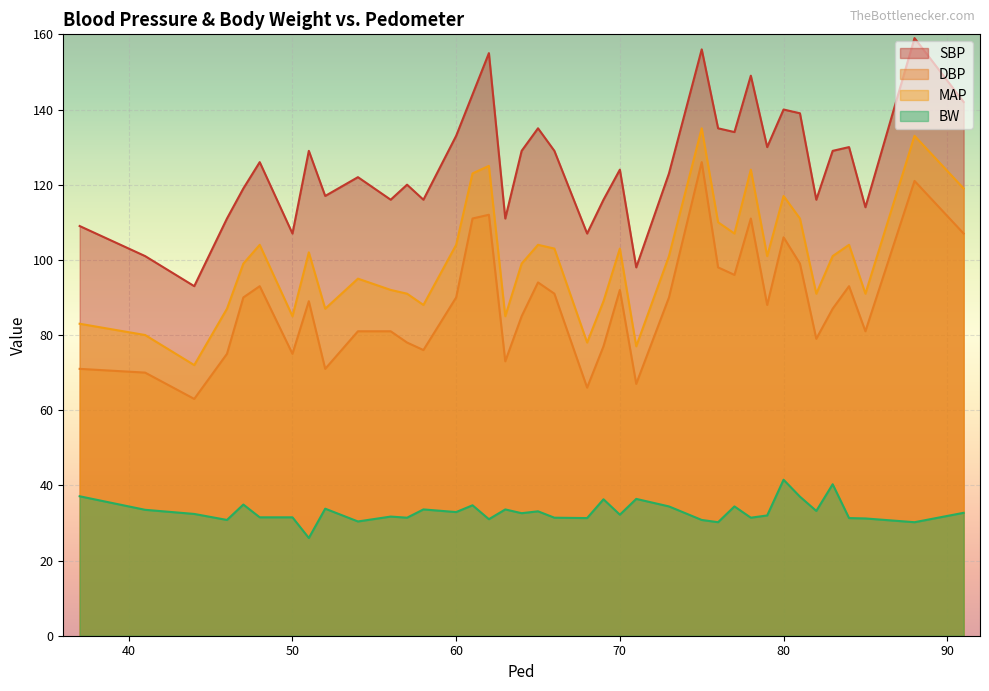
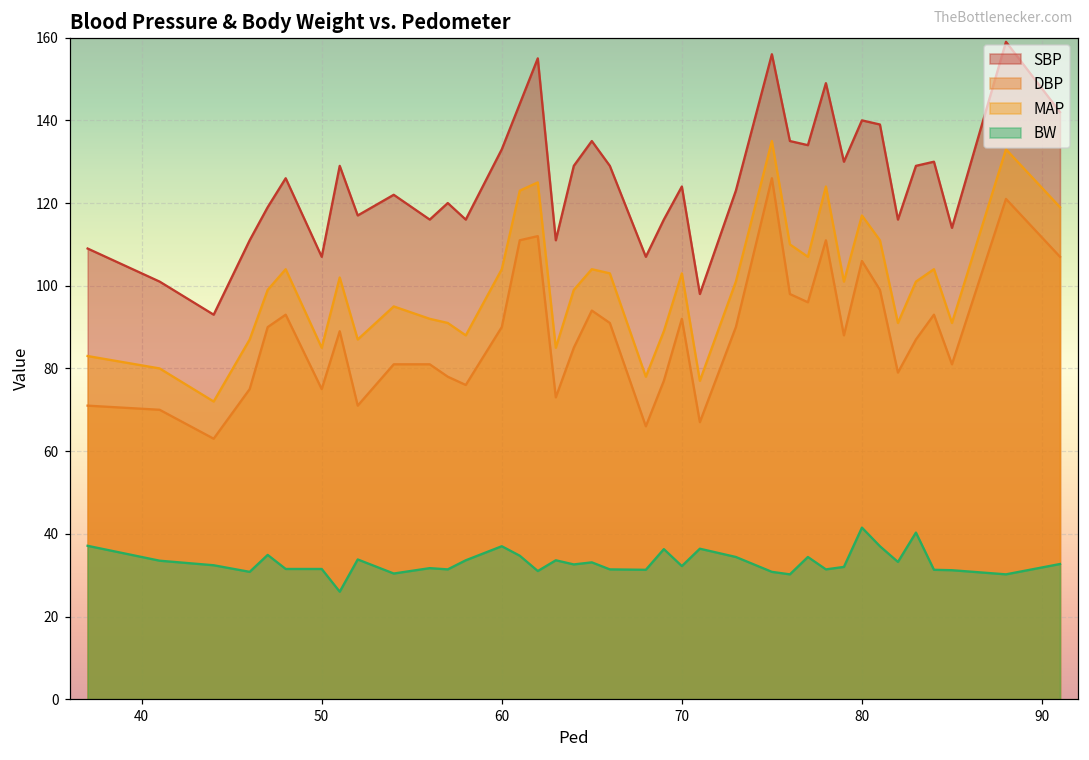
BW, 60: 33 -> 37
